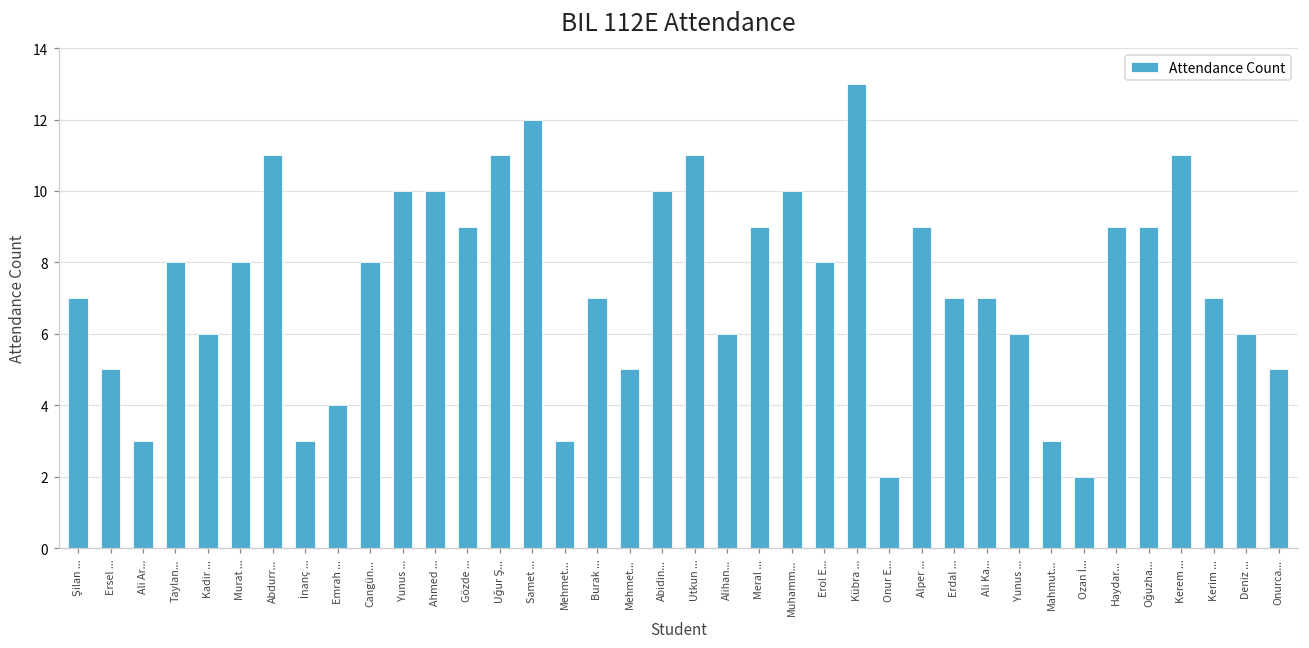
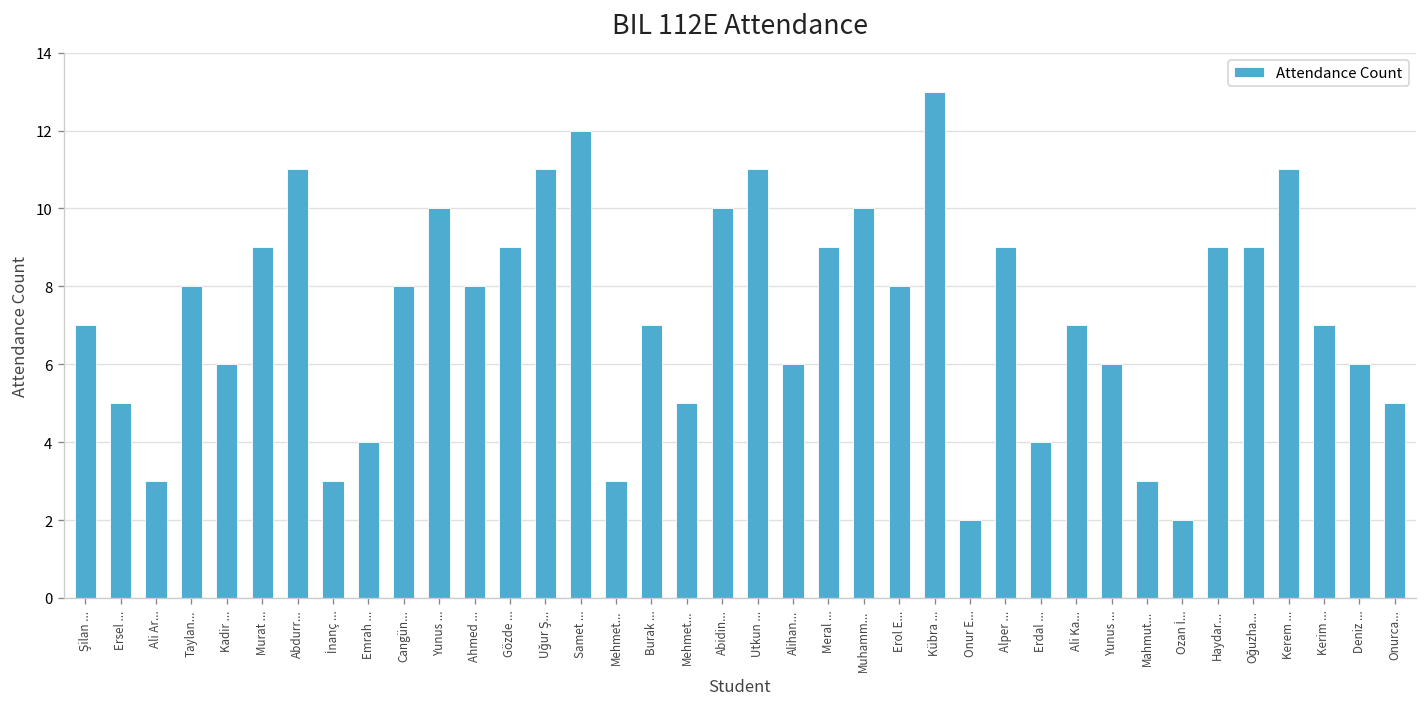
Murat ...: 8 -> 9
Ahmed ...: 10 -> 8
Erdal ...: 7 -> 4
